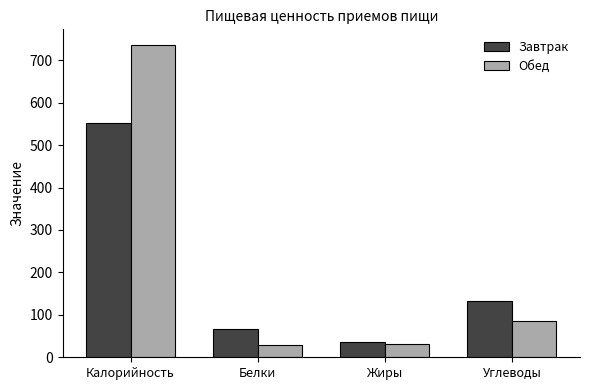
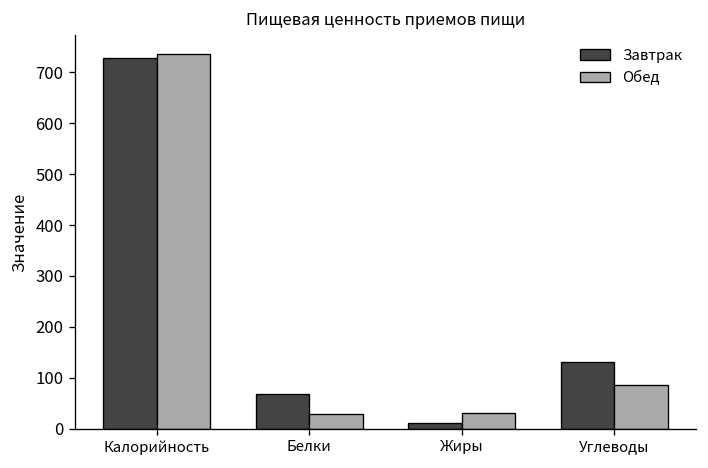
Завтрак, Калорийность: 550 -> 730
Завтрак, Жиры: 40 -> 10
